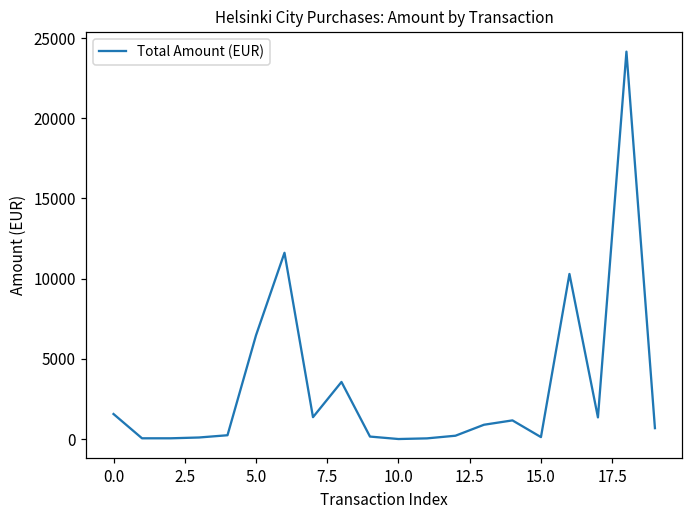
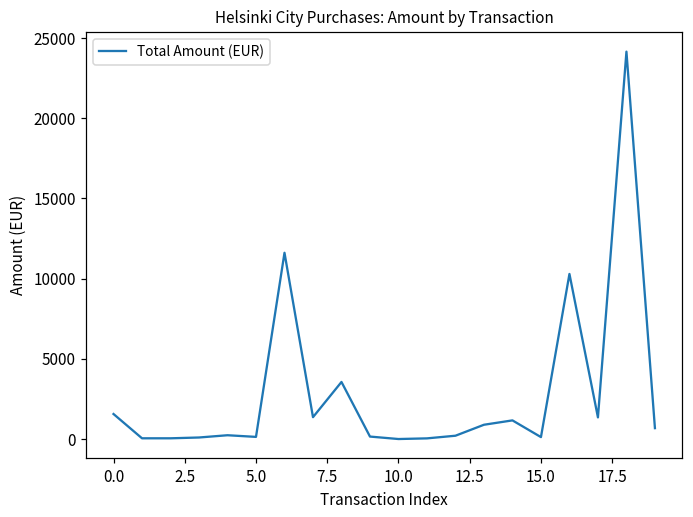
5.0: 6500 -> 100
